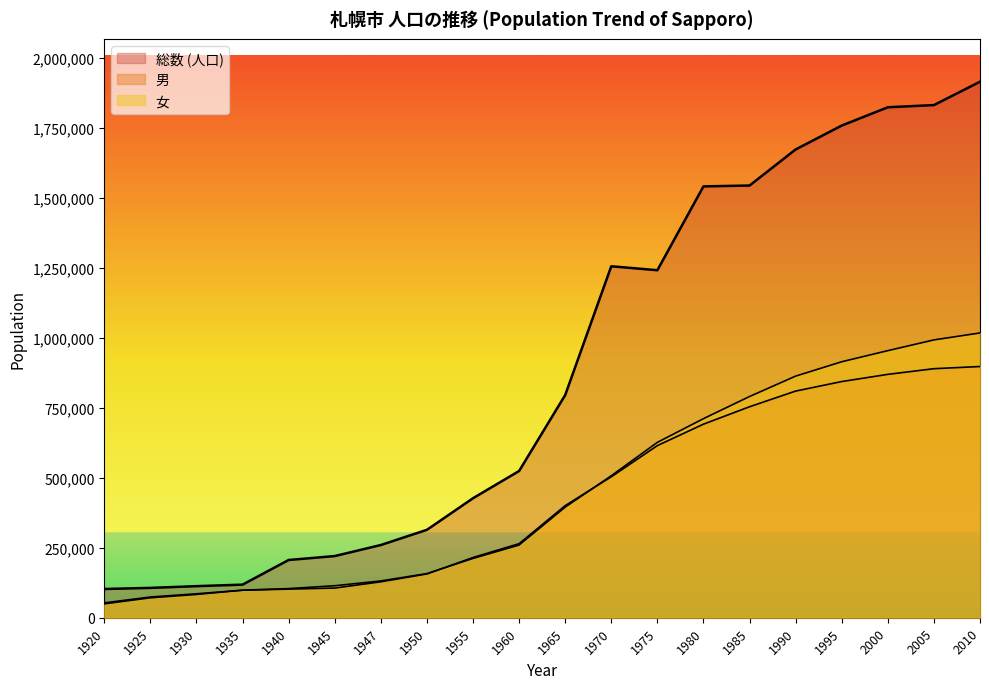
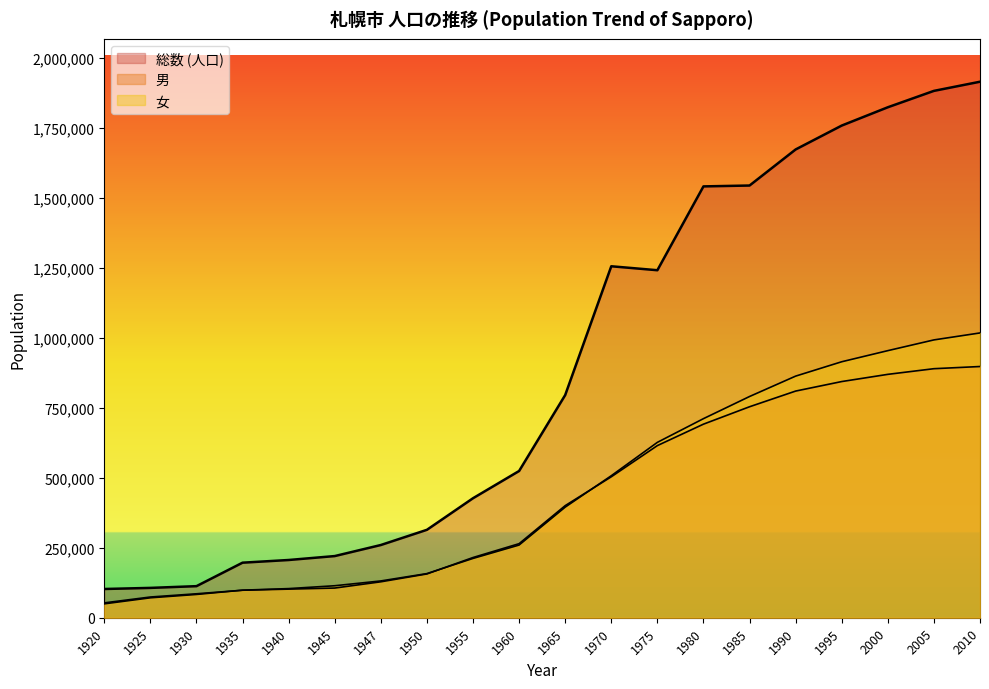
総数 (人口), 1935: 120,000 -> 200,000
総数 (人口), 2005: 1,830,000 -> 1,880,000
